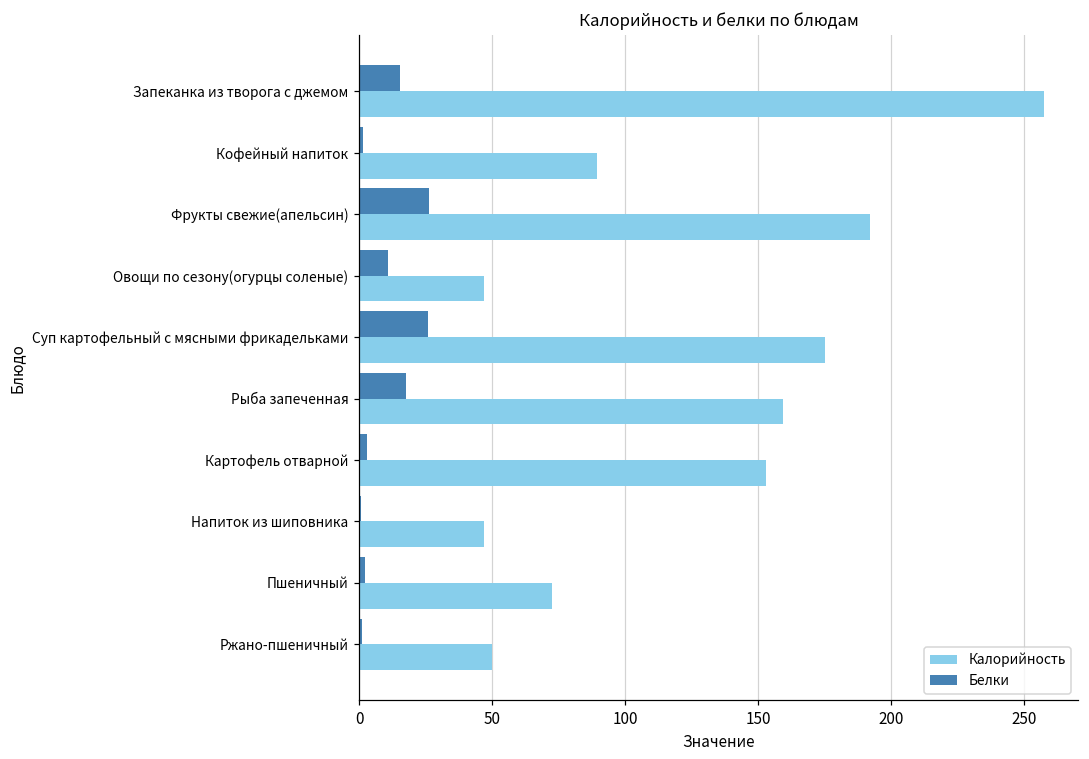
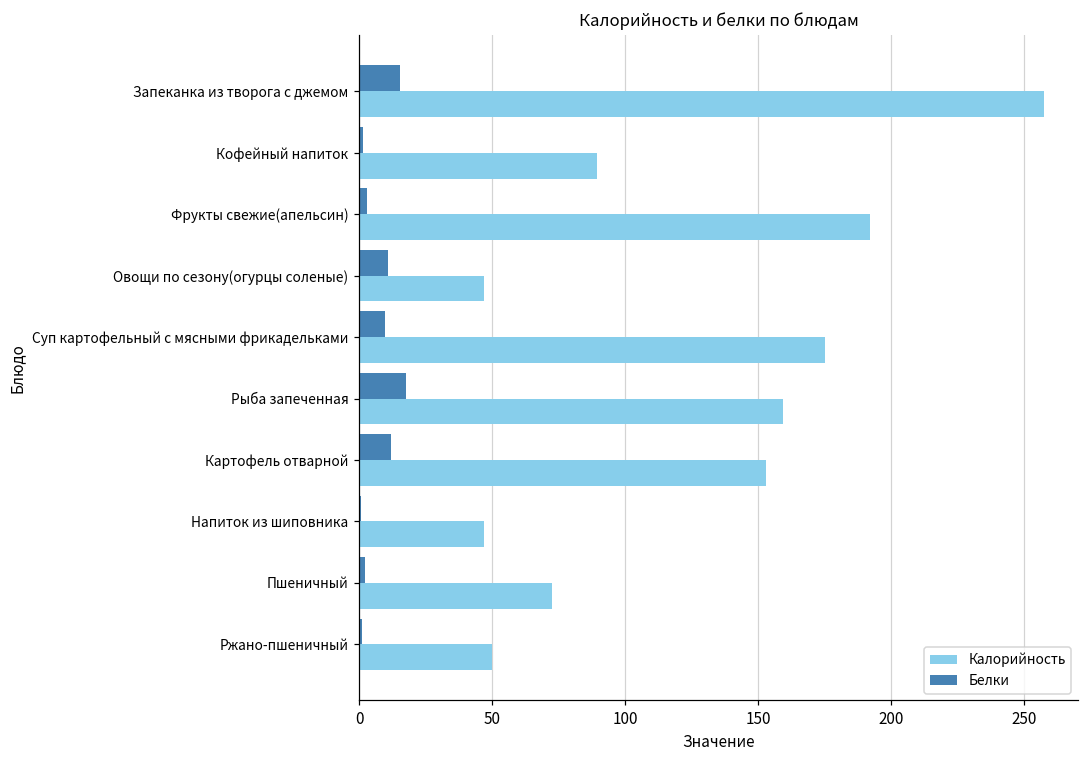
Белки, Фрукты свежие(апельсин): 26 -> 3
Белки, Суп картофельный с мясными фрикадельками: 26 -> 10
Белки, Картофель отварной: 3 -> 12
